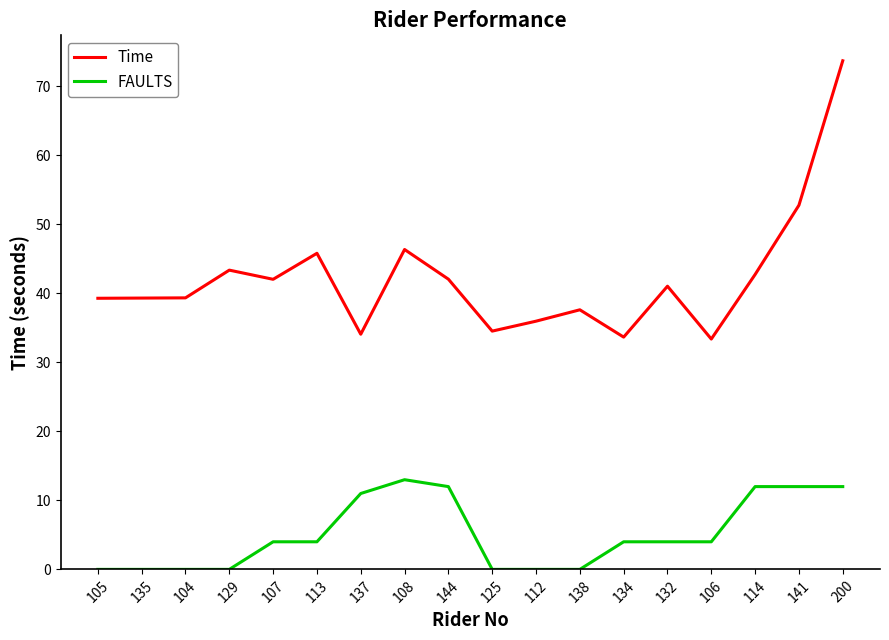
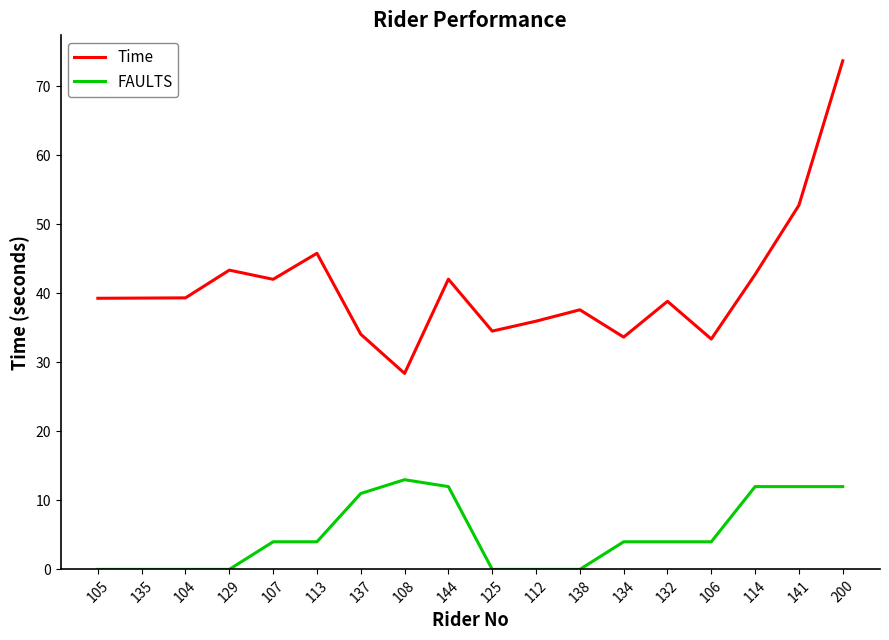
Time, 108: 46 -> 28
Time, 132: 41 -> 39
